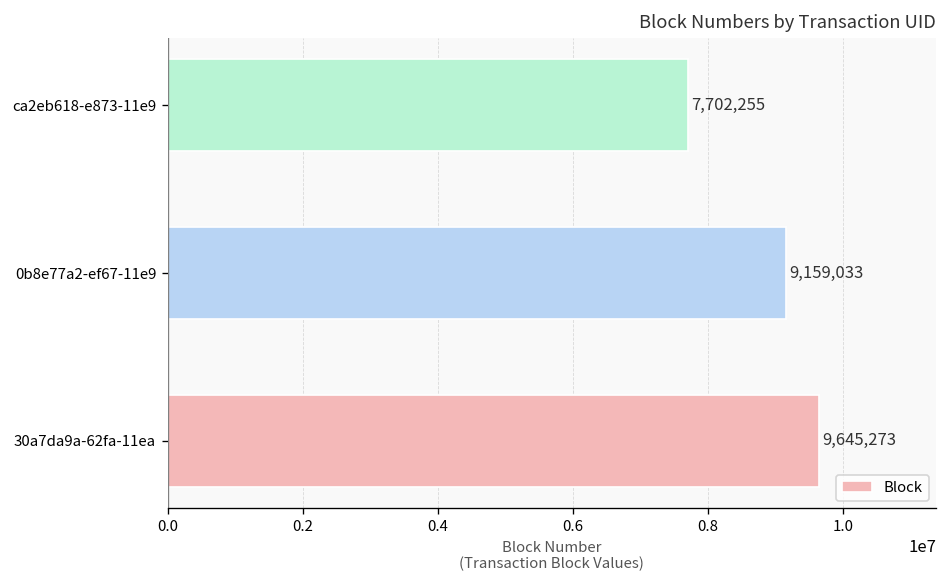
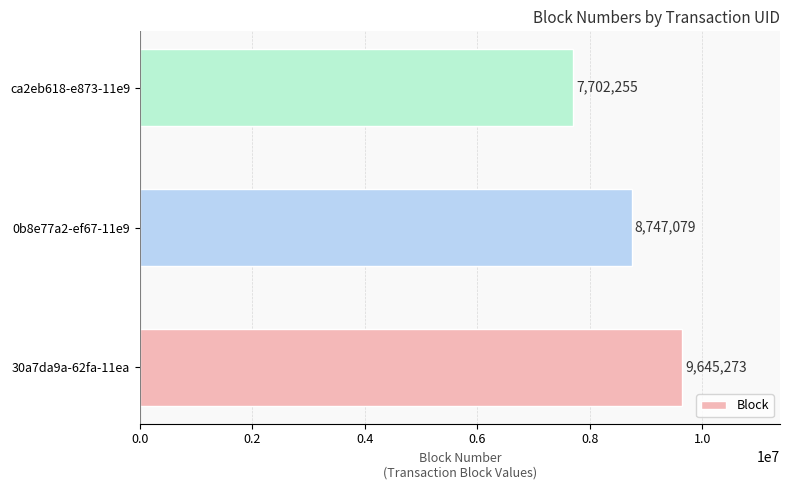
0b8e77a2-ef67-11e9: 9,159,033 -> 8,747,079
